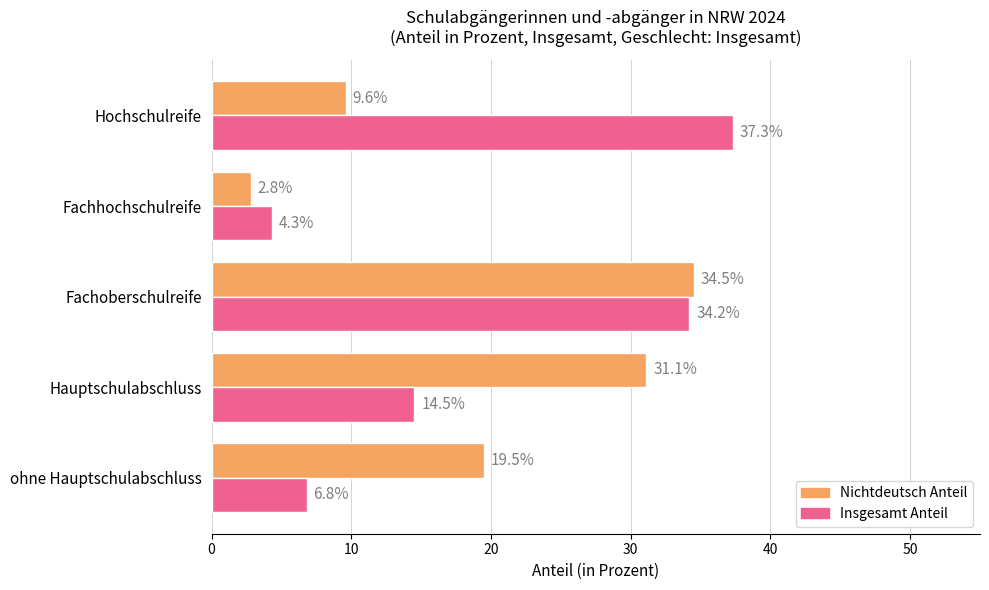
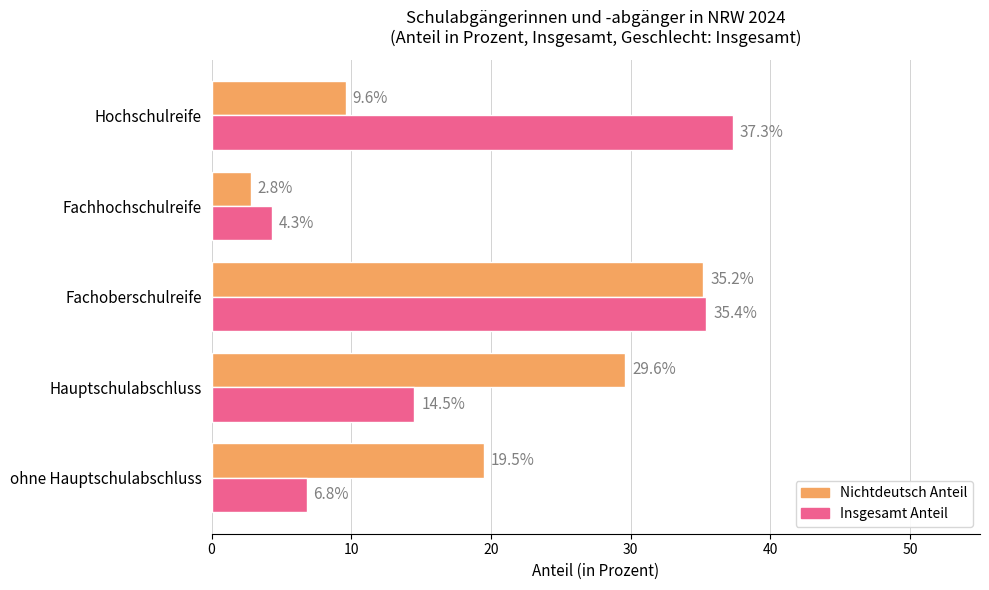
Nichtdeutsch Anteil, Fachoberschulreife: 34.5% -> 35.2%
Insgesamt Anteil, Fachoberschulreife: 34.2% -> 35.4%
Nichtdeutsch Anteil, Hauptschulabschluss: 31.1% -> 29.6%
